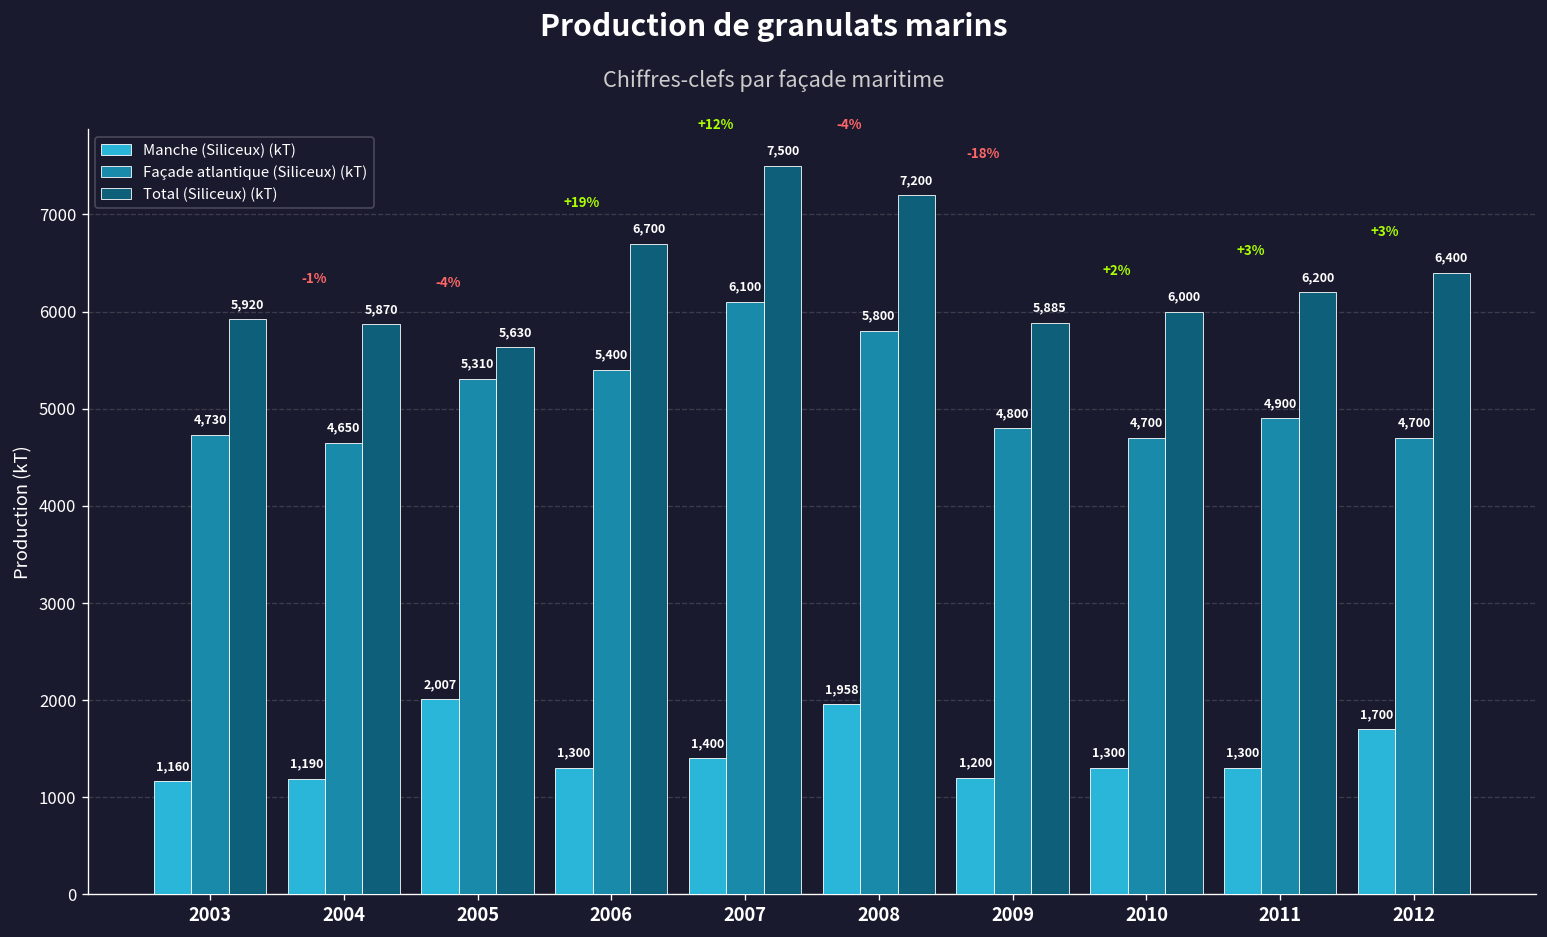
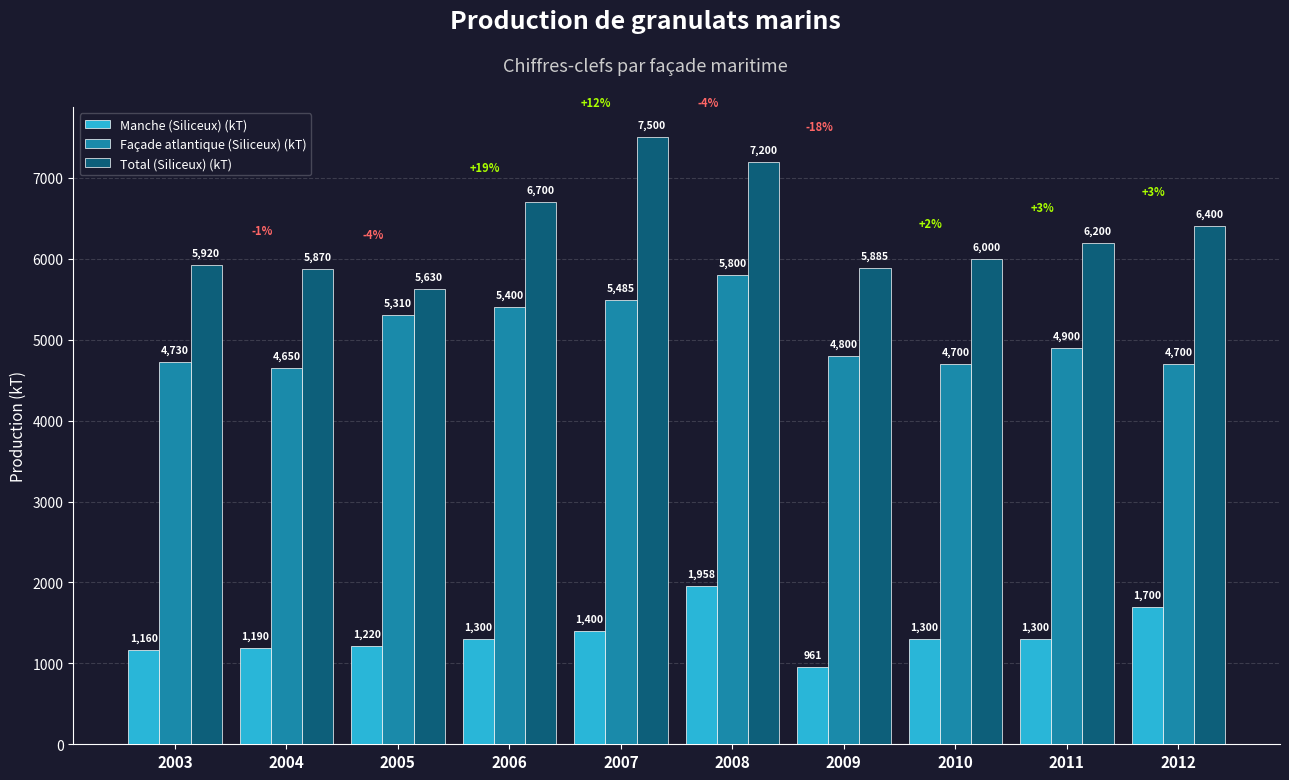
Manche (Siliceux) (kT), 2005: 2,007 -> 1,220
Façade atlantique (Siliceux) (kT), 2007: 6,100 -> 5,485
Manche (Siliceux) (kT), 2009: 1,200 -> 961
